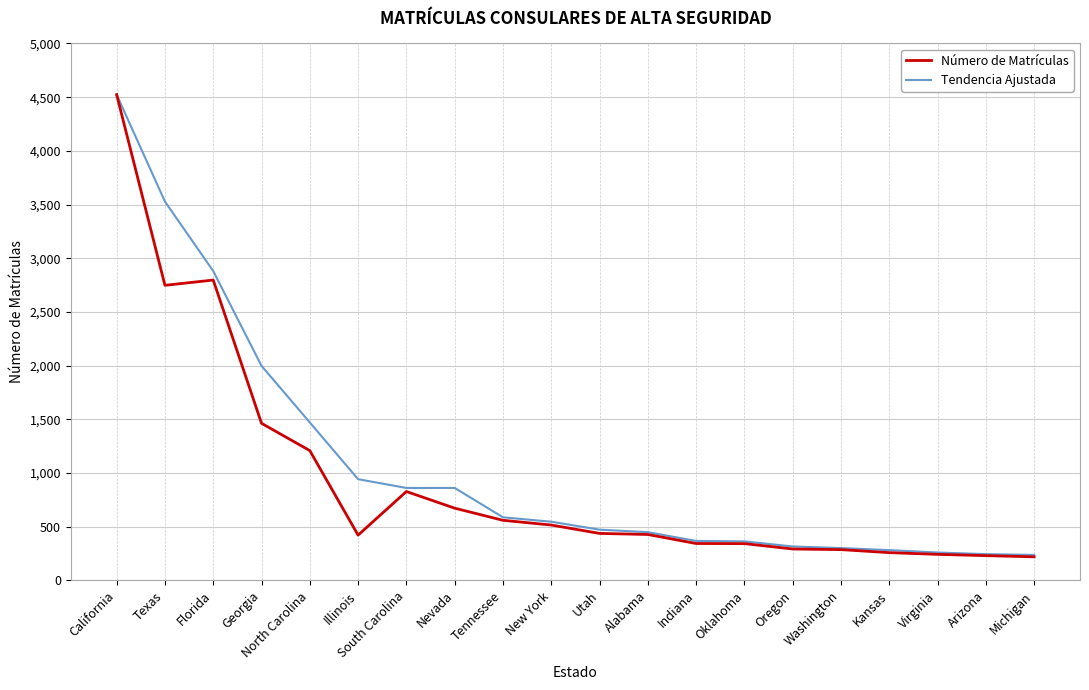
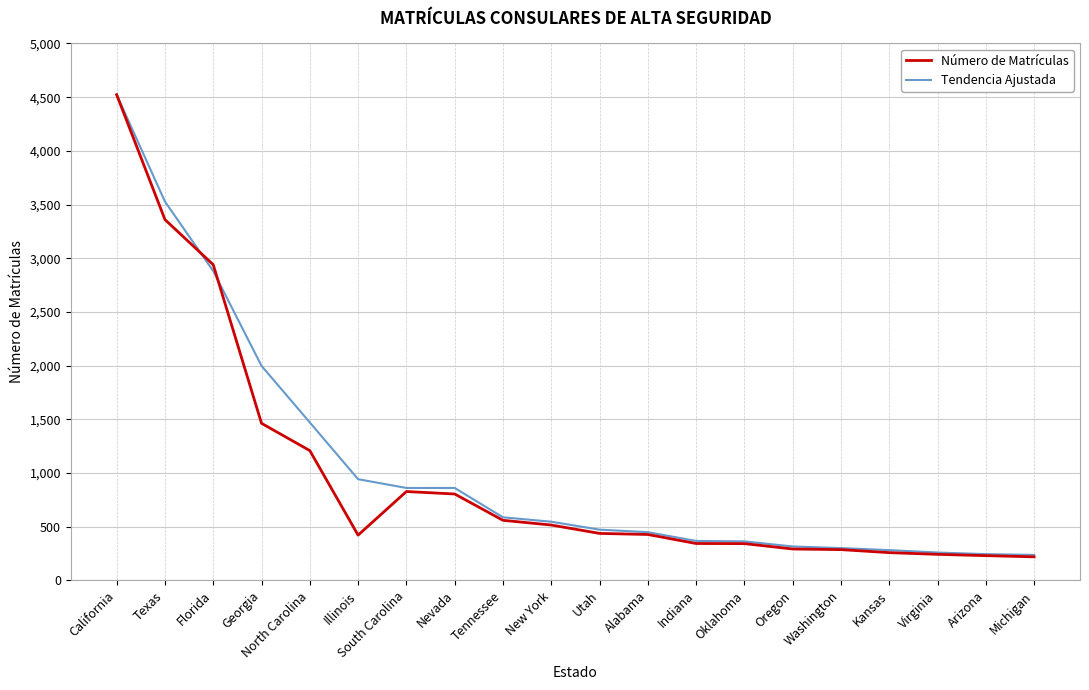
Número de Matrículas, Texas: 2,750 -> 3,360
Número de Matrículas, Florida: 2,800 -> 2,940
Número de Matrículas, Nevada: 670 -> 810
